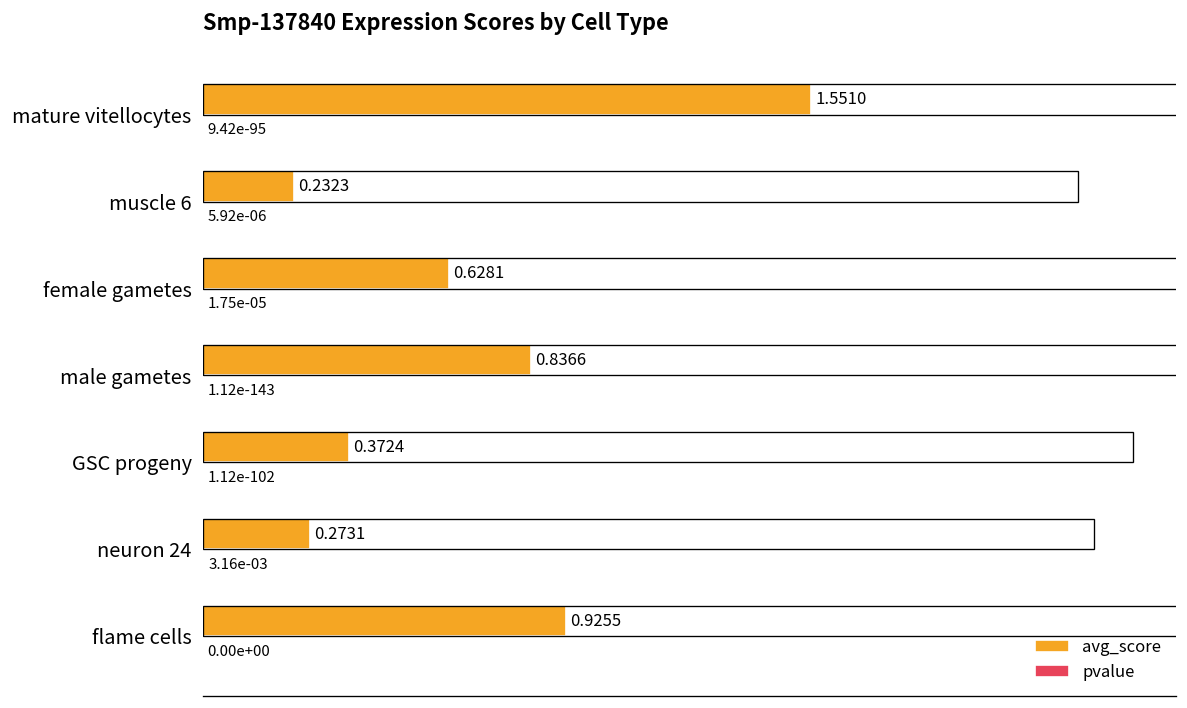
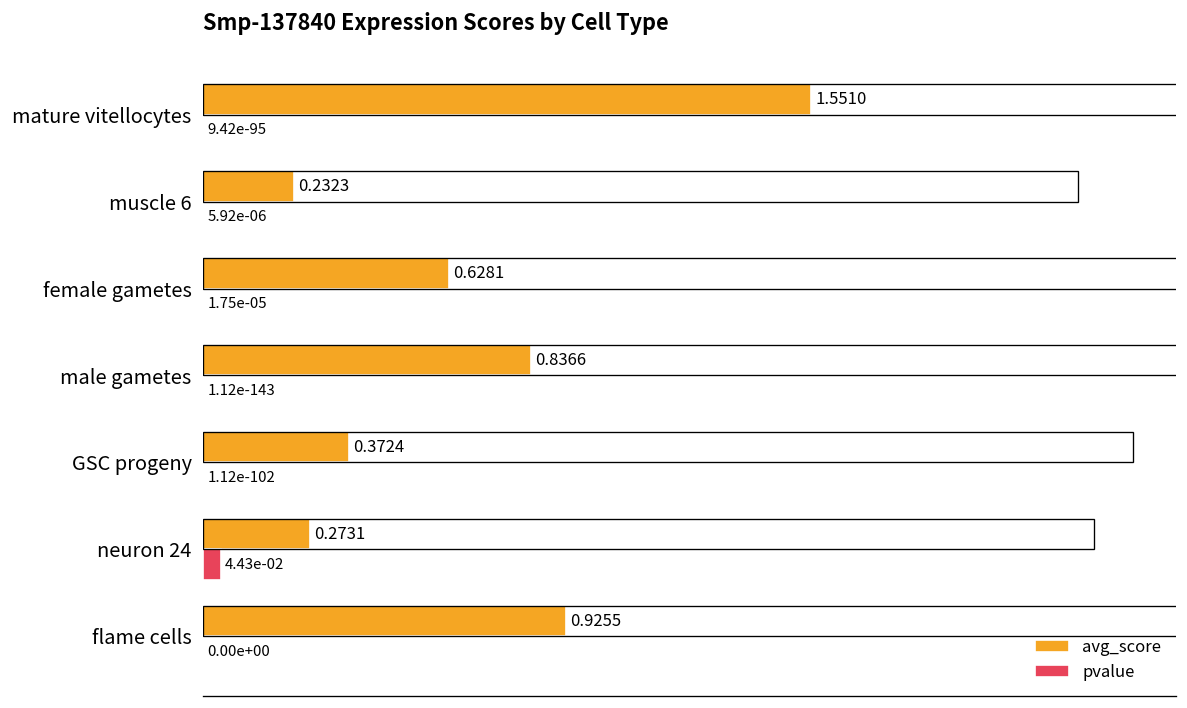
pvalue, neuron 24: 3.16e-03 -> 4.43e-02
